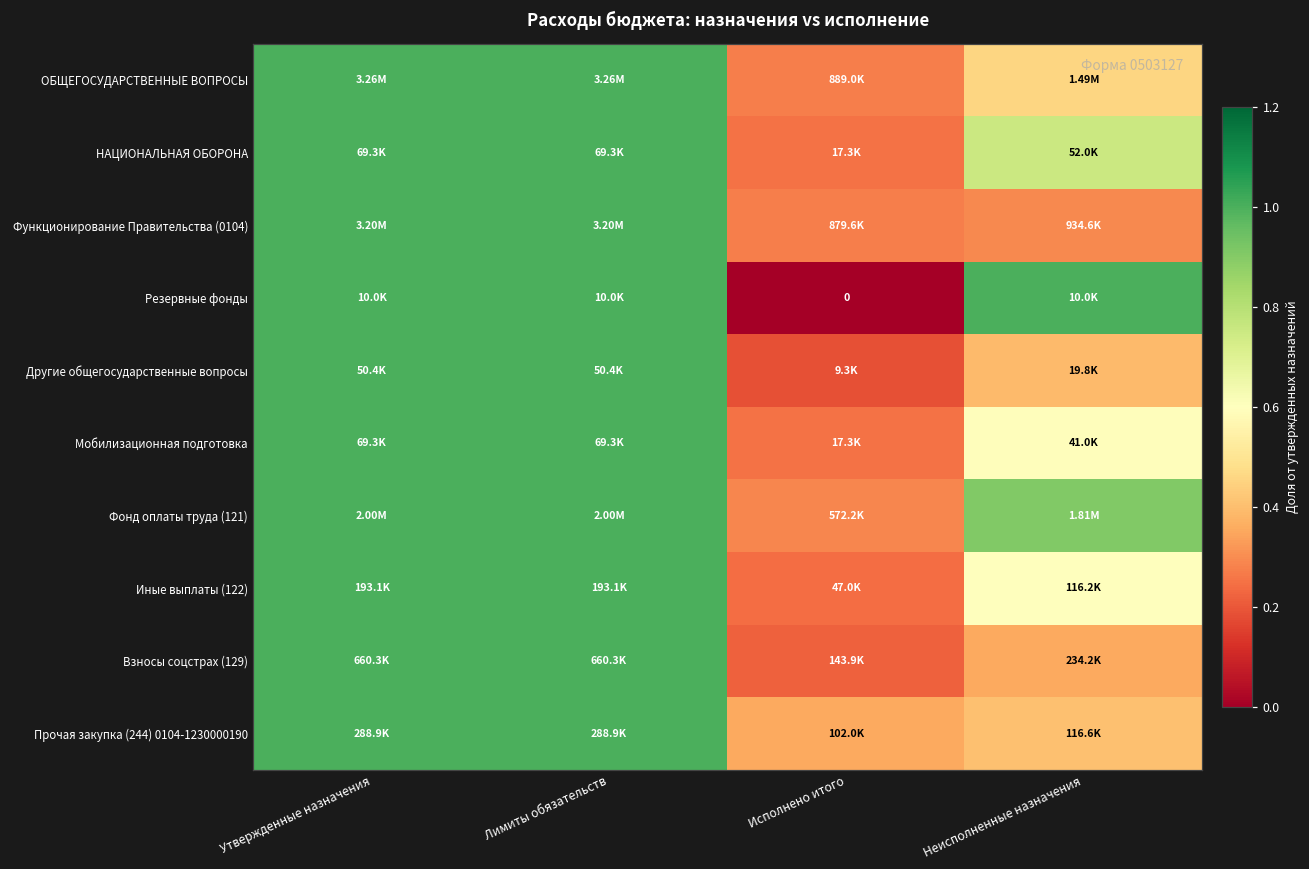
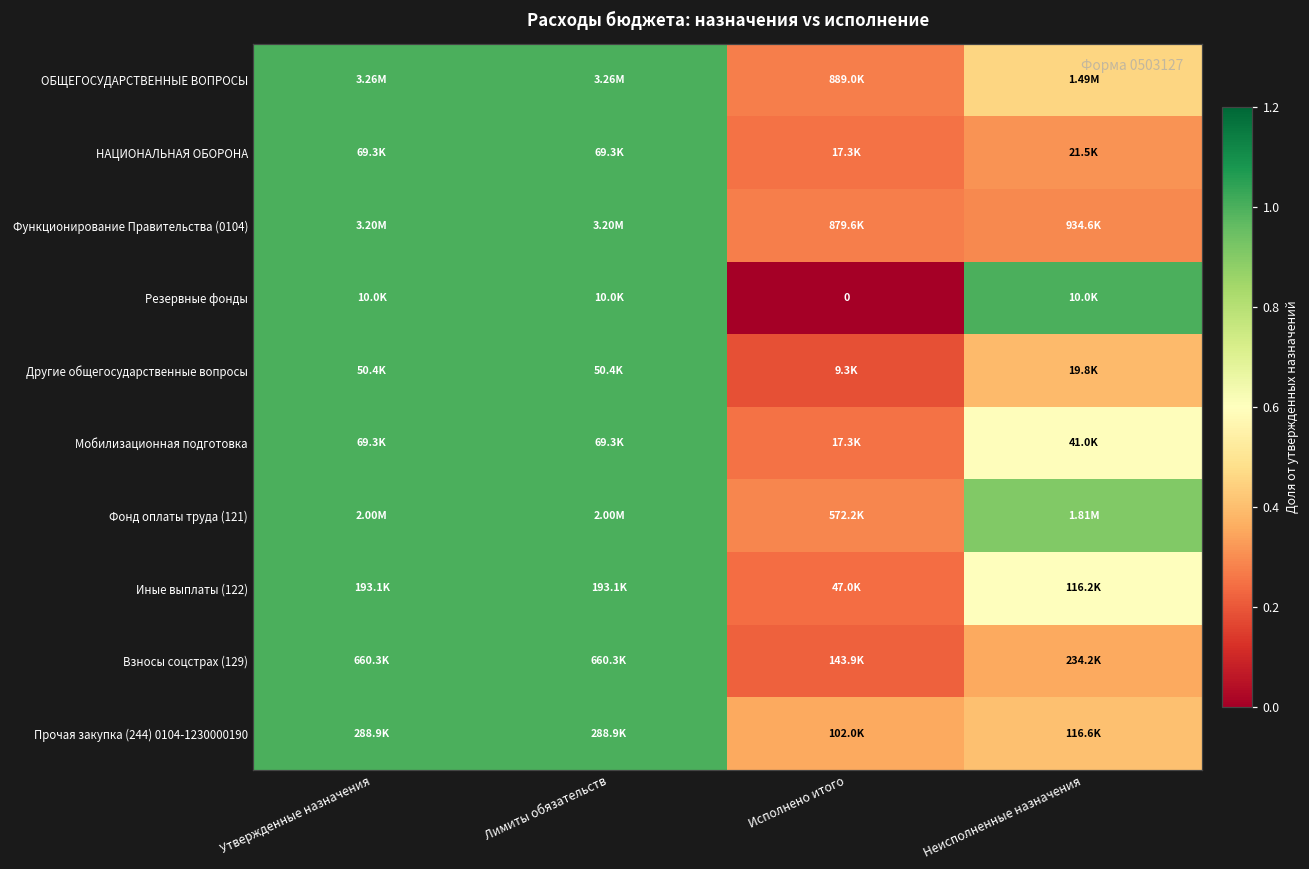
НАЦИОНАЛЬНАЯ ОБОРОНА, Неисполненные назначения: 52.0K -> 21.5K
